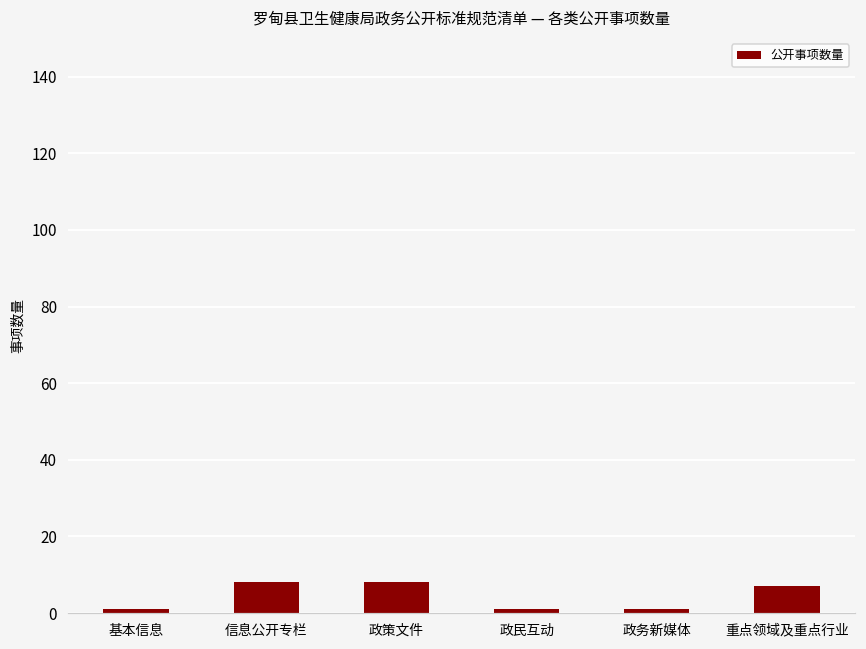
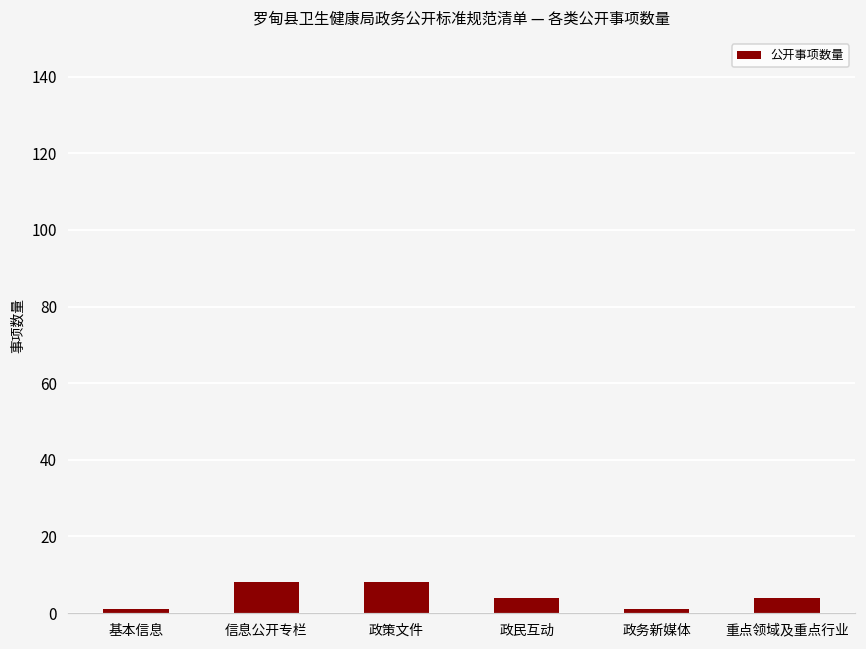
政民互动: 1 -> 4
重点领域及重点行业: 7 -> 4
